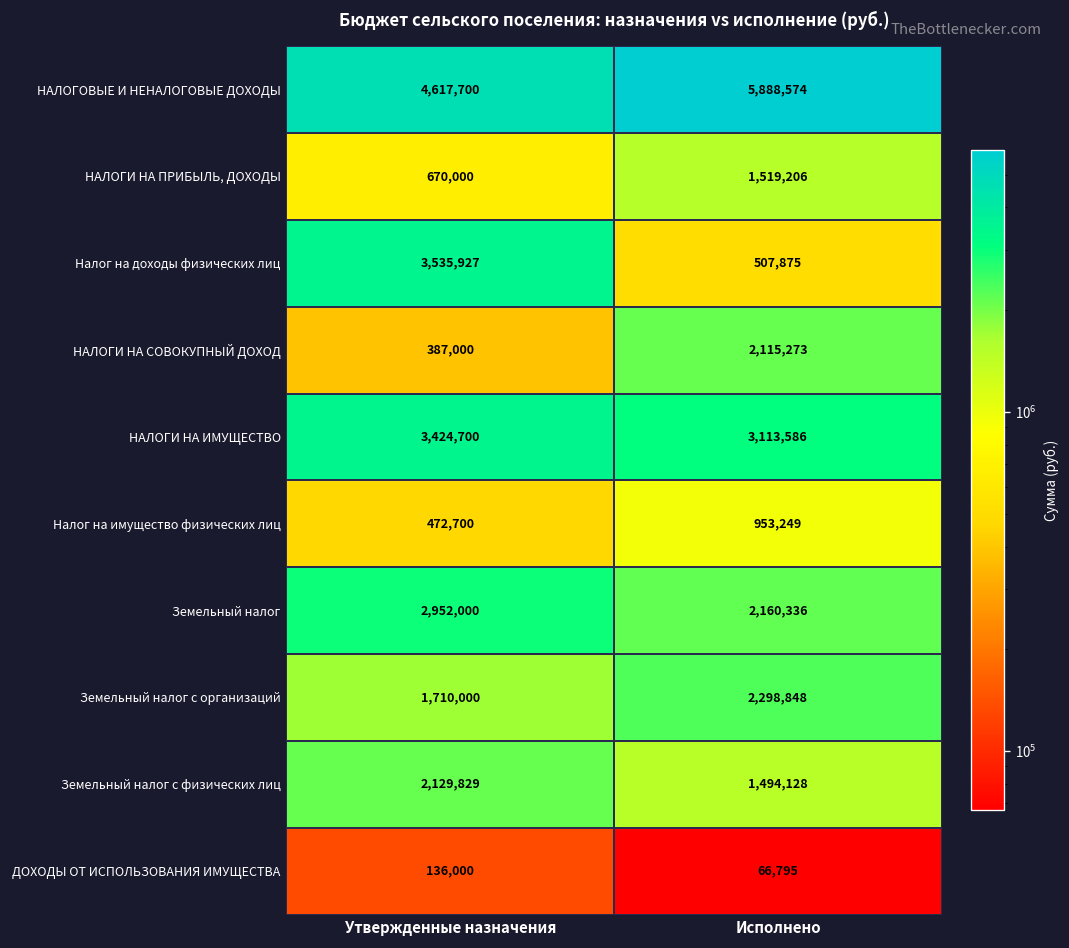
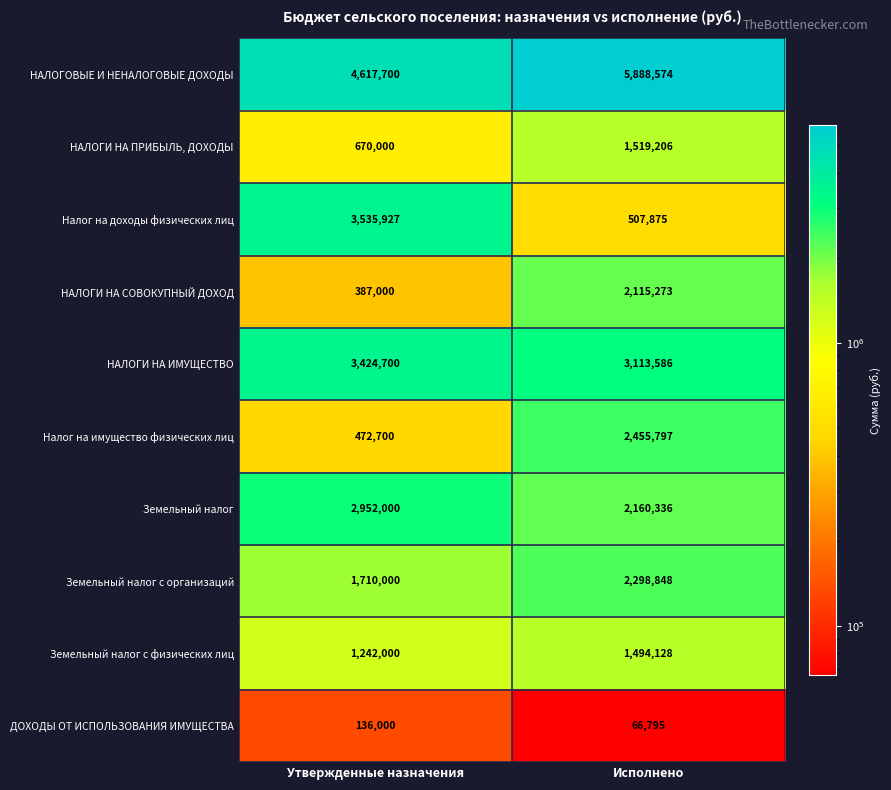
Налог на имущество физических лиц, Исполнено: 953,249 -> 2,455,797
Земельный налог с физических лиц, Утвержденные назначения: 2,129,829 -> 1,242,000
